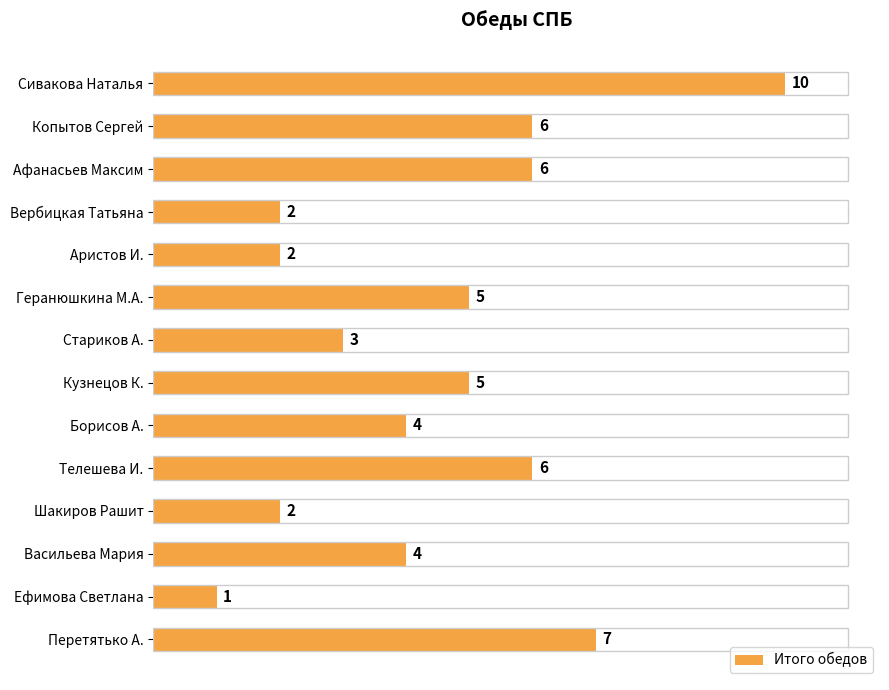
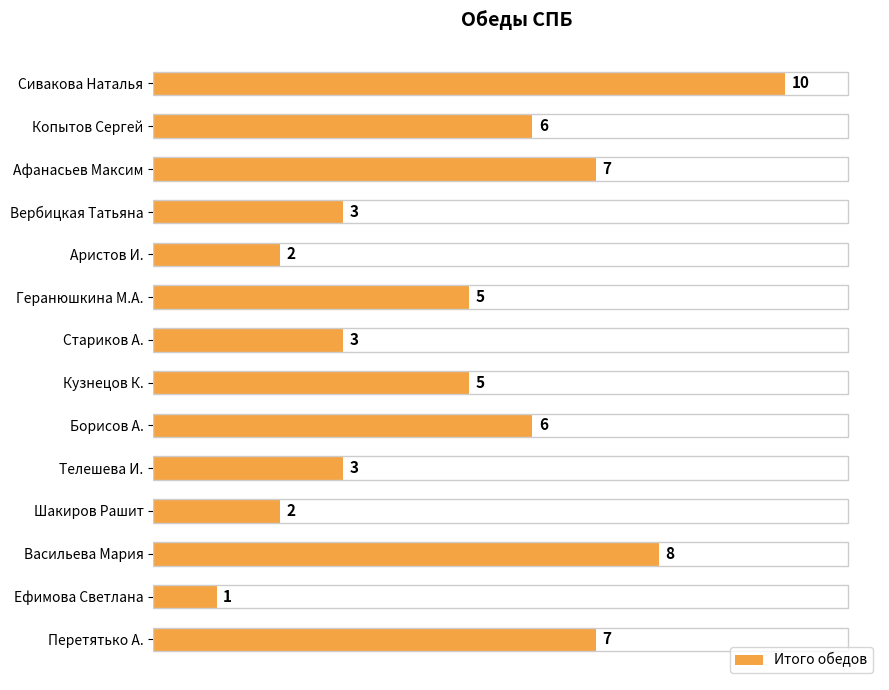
Афанасьев Максим: 6 -> 7
Вербицкая Татьяна: 2 -> 3
Борисов А.: 4 -> 6
Телешева И.: 6 -> 3
Васильева Мария: 4 -> 8
